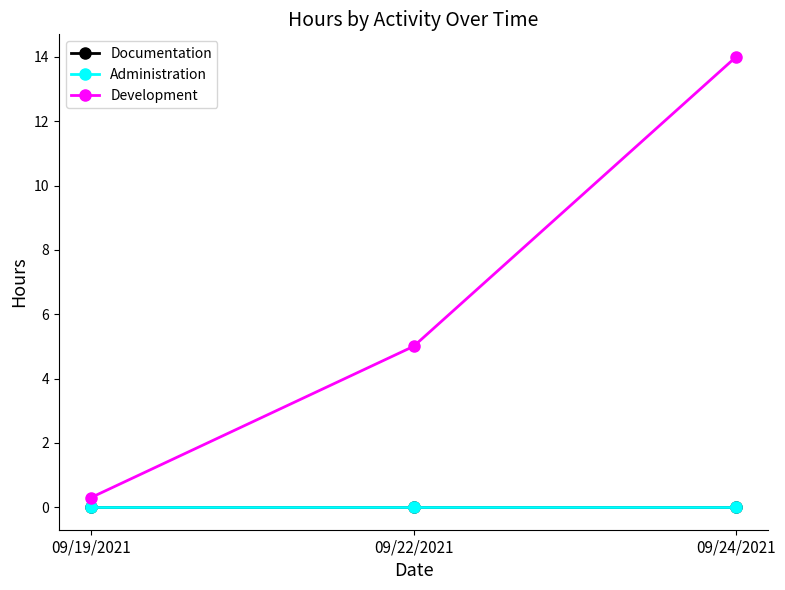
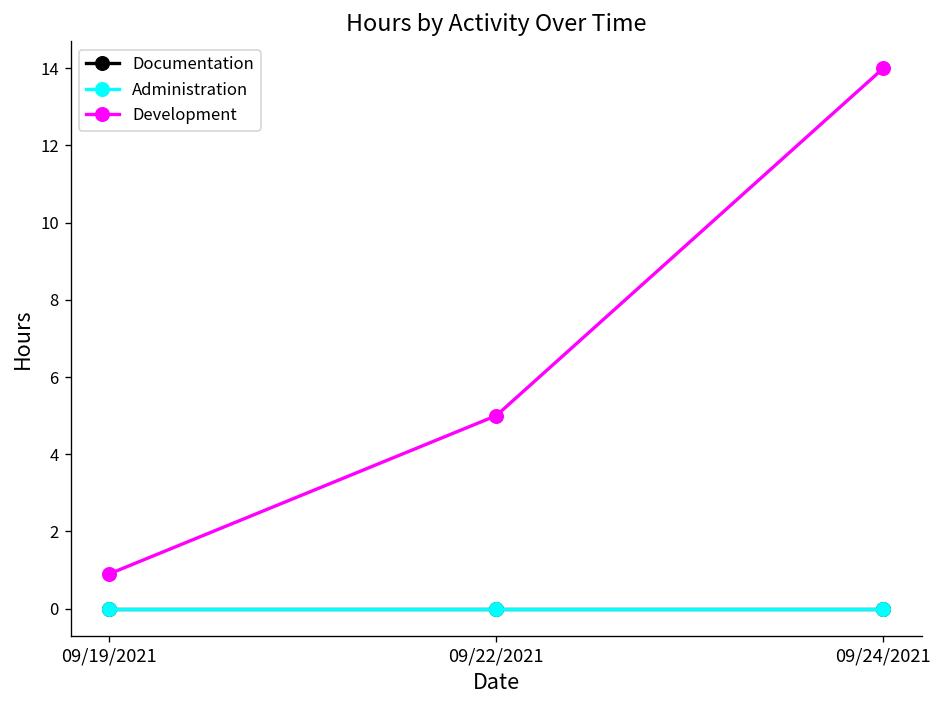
Development, 09/19/2021: 0.3 -> 0.9
